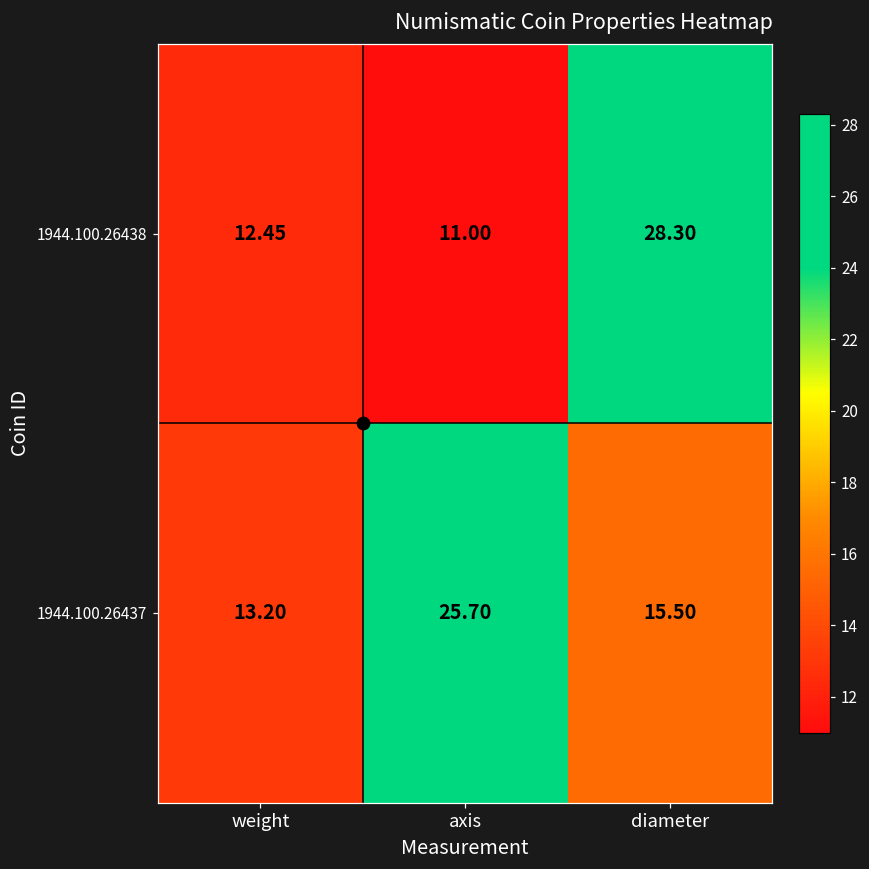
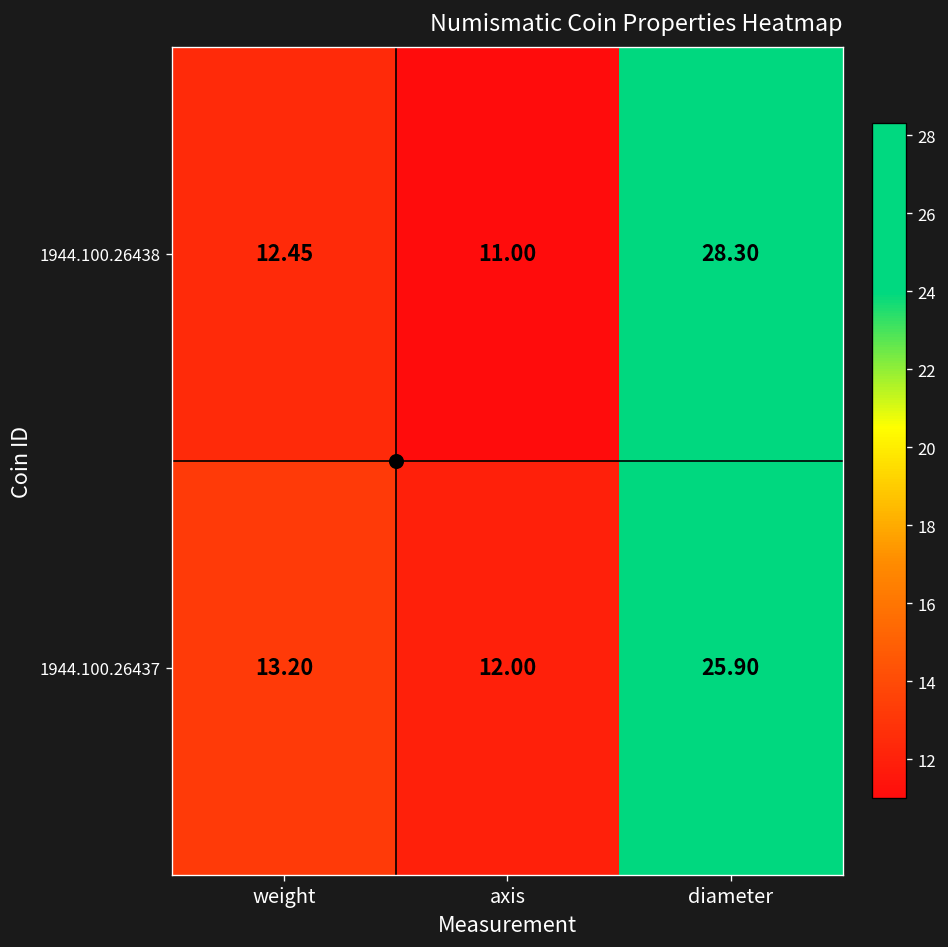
1944.100.26437, axis: 25.70 -> 12.00
1944.100.26437, diameter: 15.50 -> 25.90
